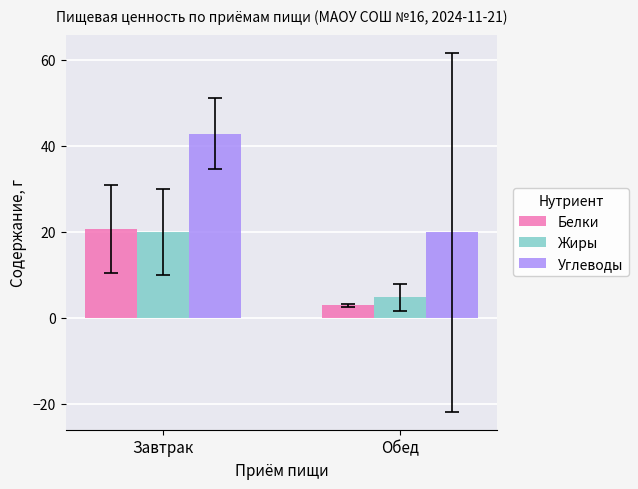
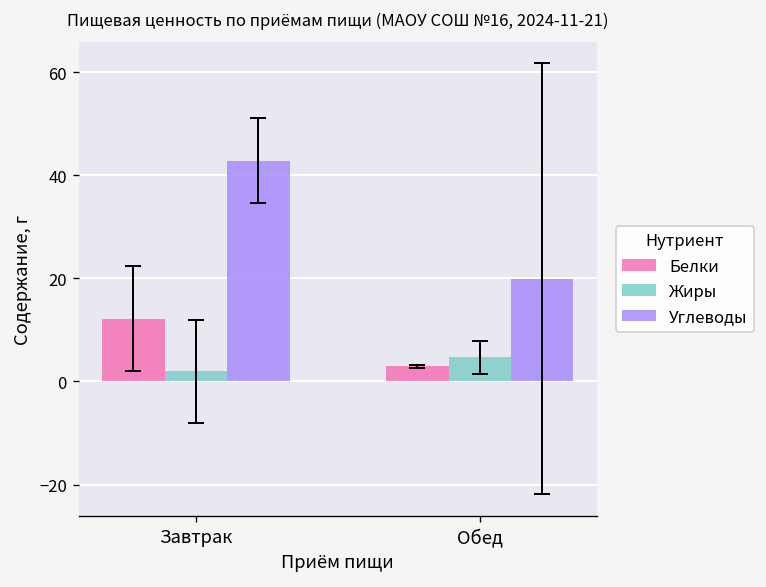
Белки, Завтрак: 21 -> 12
Жиры, Завтрак: 20 -> 2
